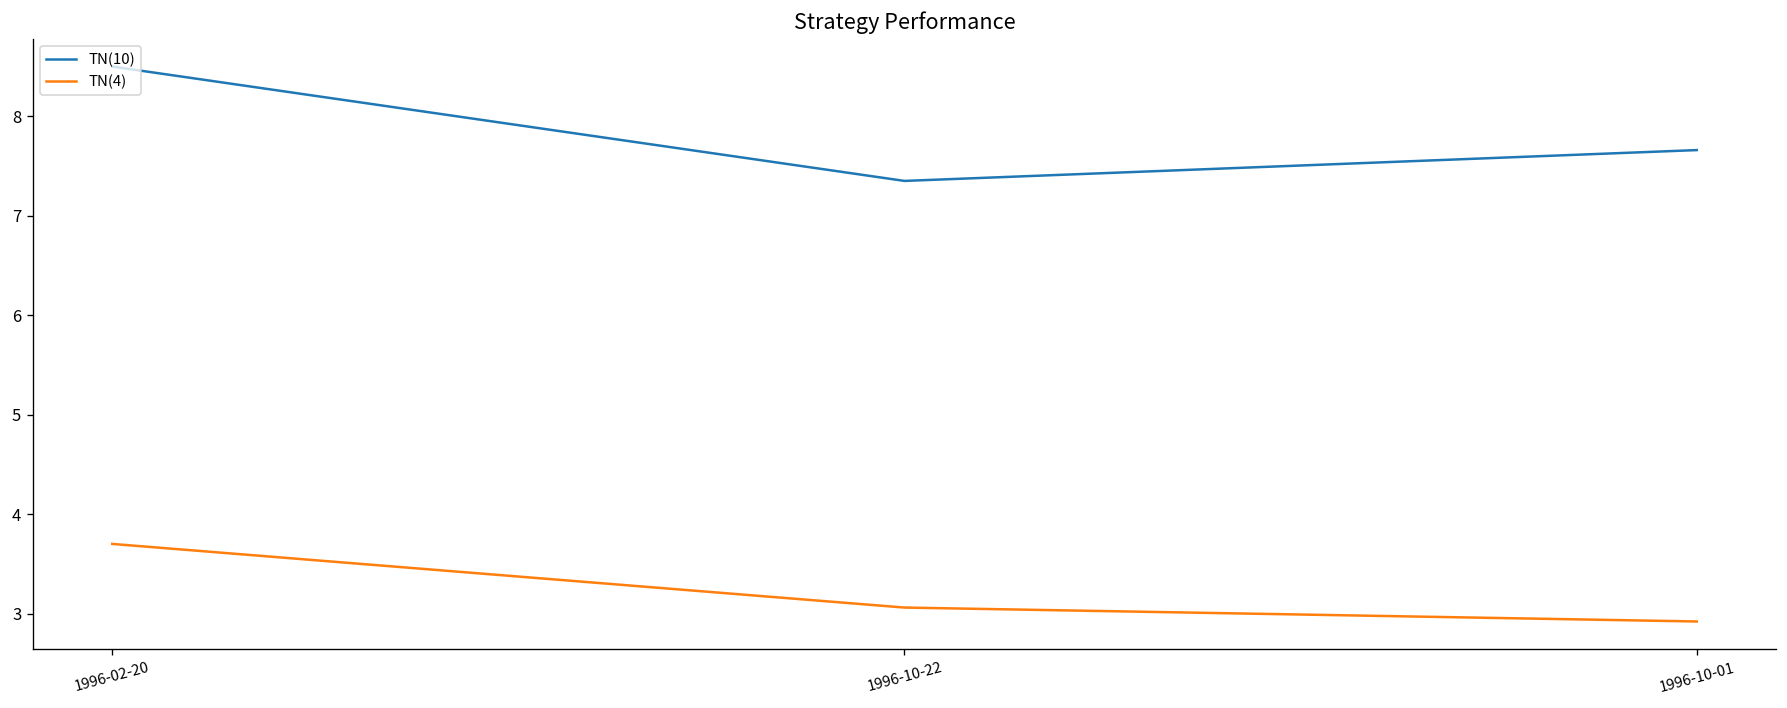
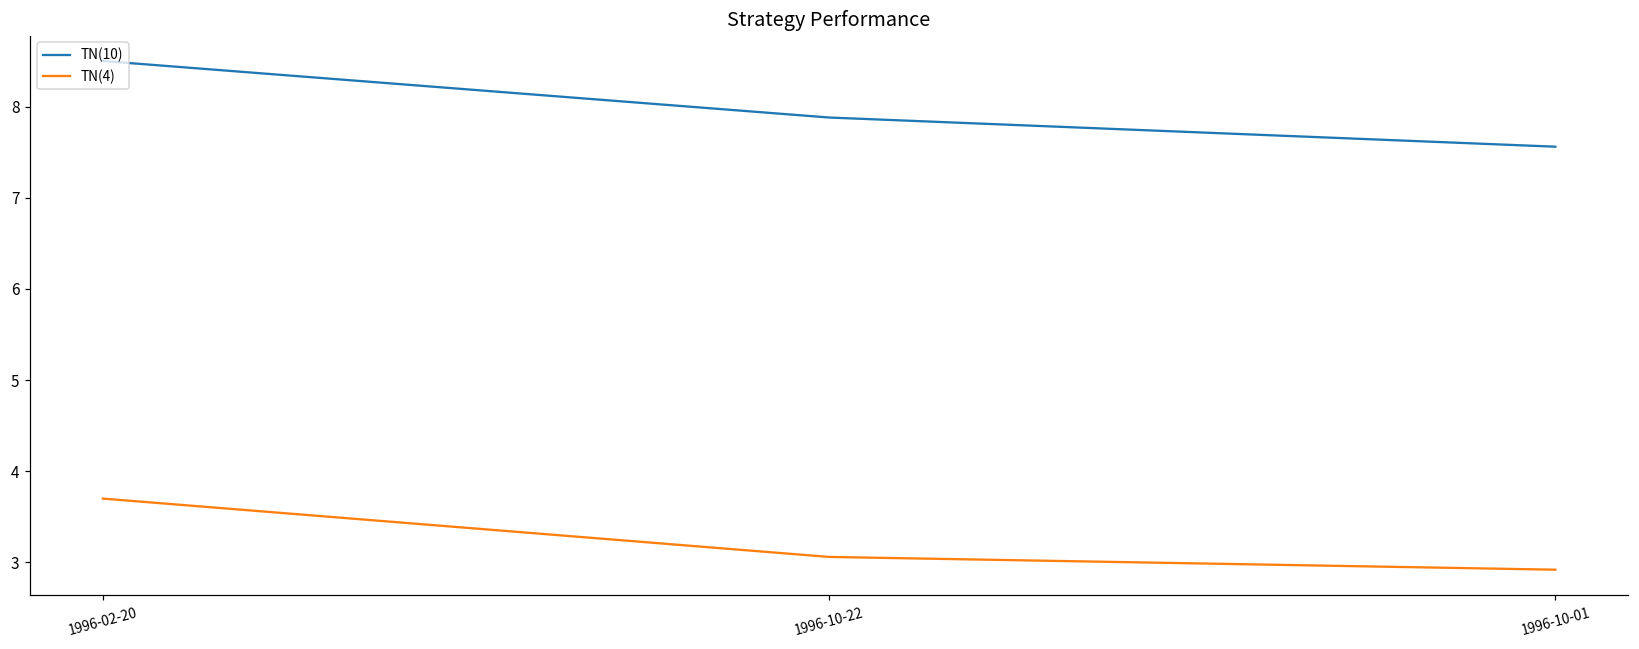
TN(10), 1996-10-22: 7.4 -> 7.9
TN(10), 1996-10-01: 7.7 -> 7.6
